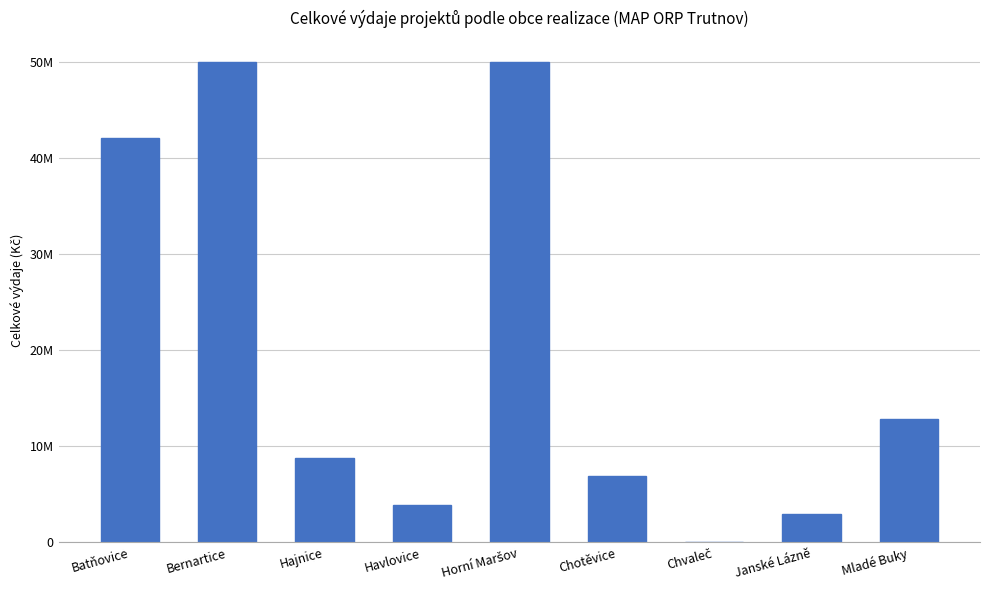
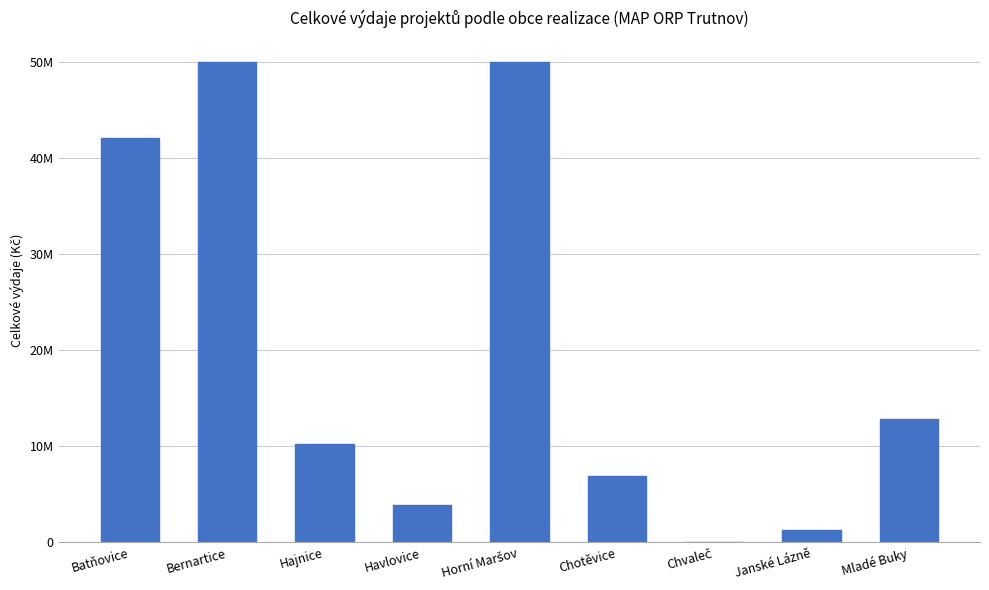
Hajnice: 9000000 -> 10000000
Janské Lázně: 3000000 -> 1000000
